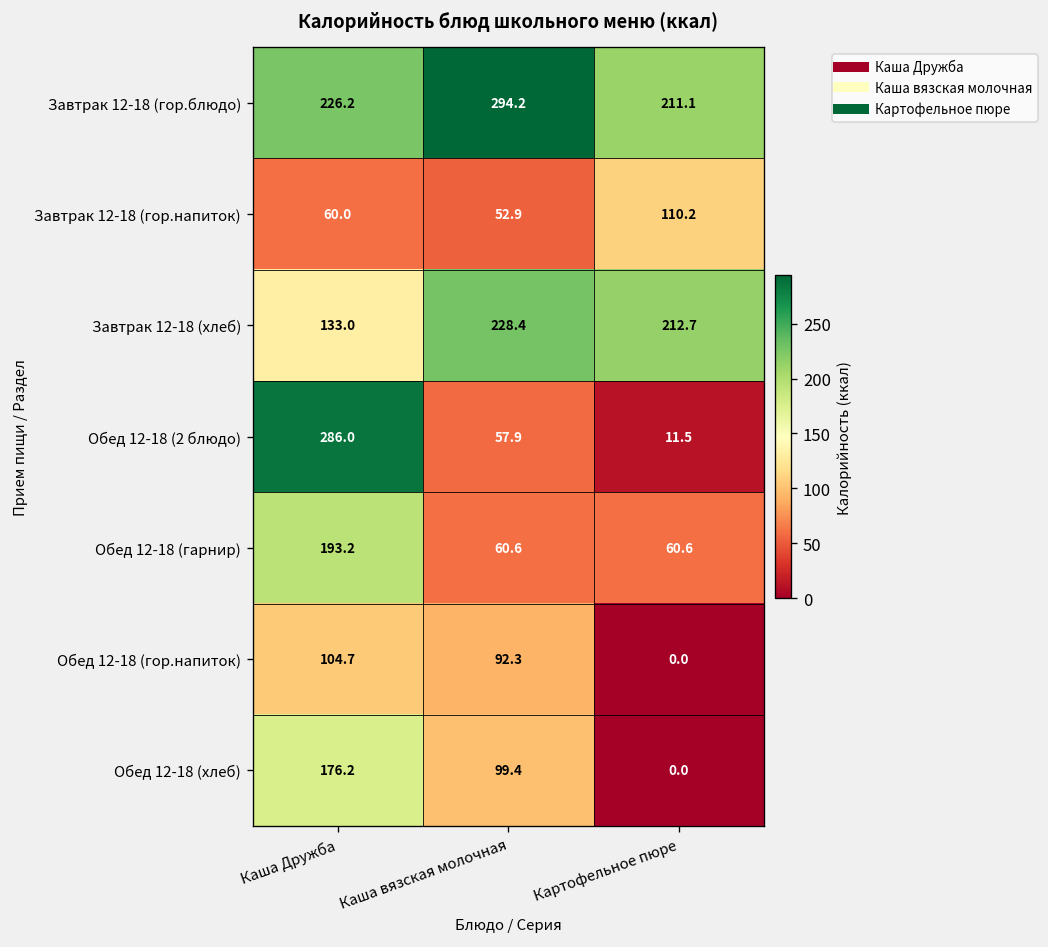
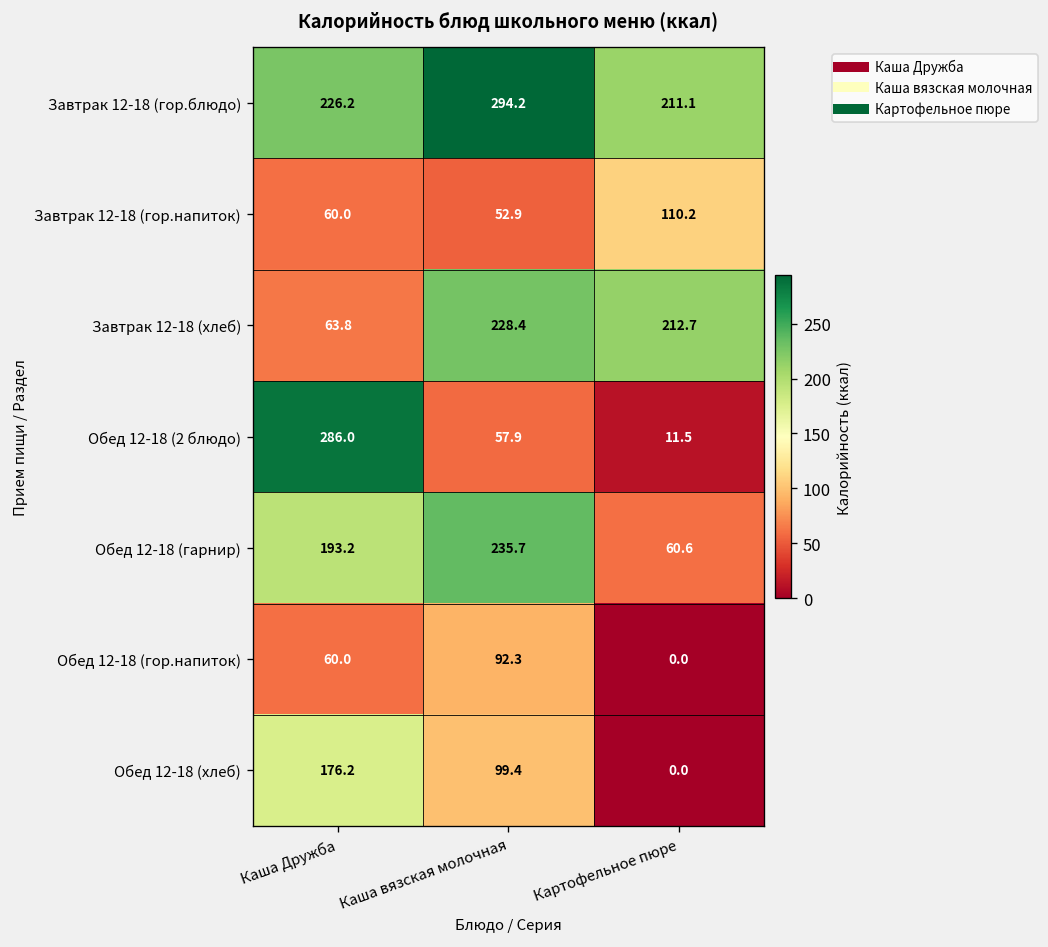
Завтрак 12-18 (хлеб), Каша Дружба: 133.0 -> 63.8
Обед 12-18 (гарнир), Каша вязская молочная: 60.6 -> 235.7
Обед 12-18 (гор.напиток), Каша Дружба: 104.7 -> 60.0
